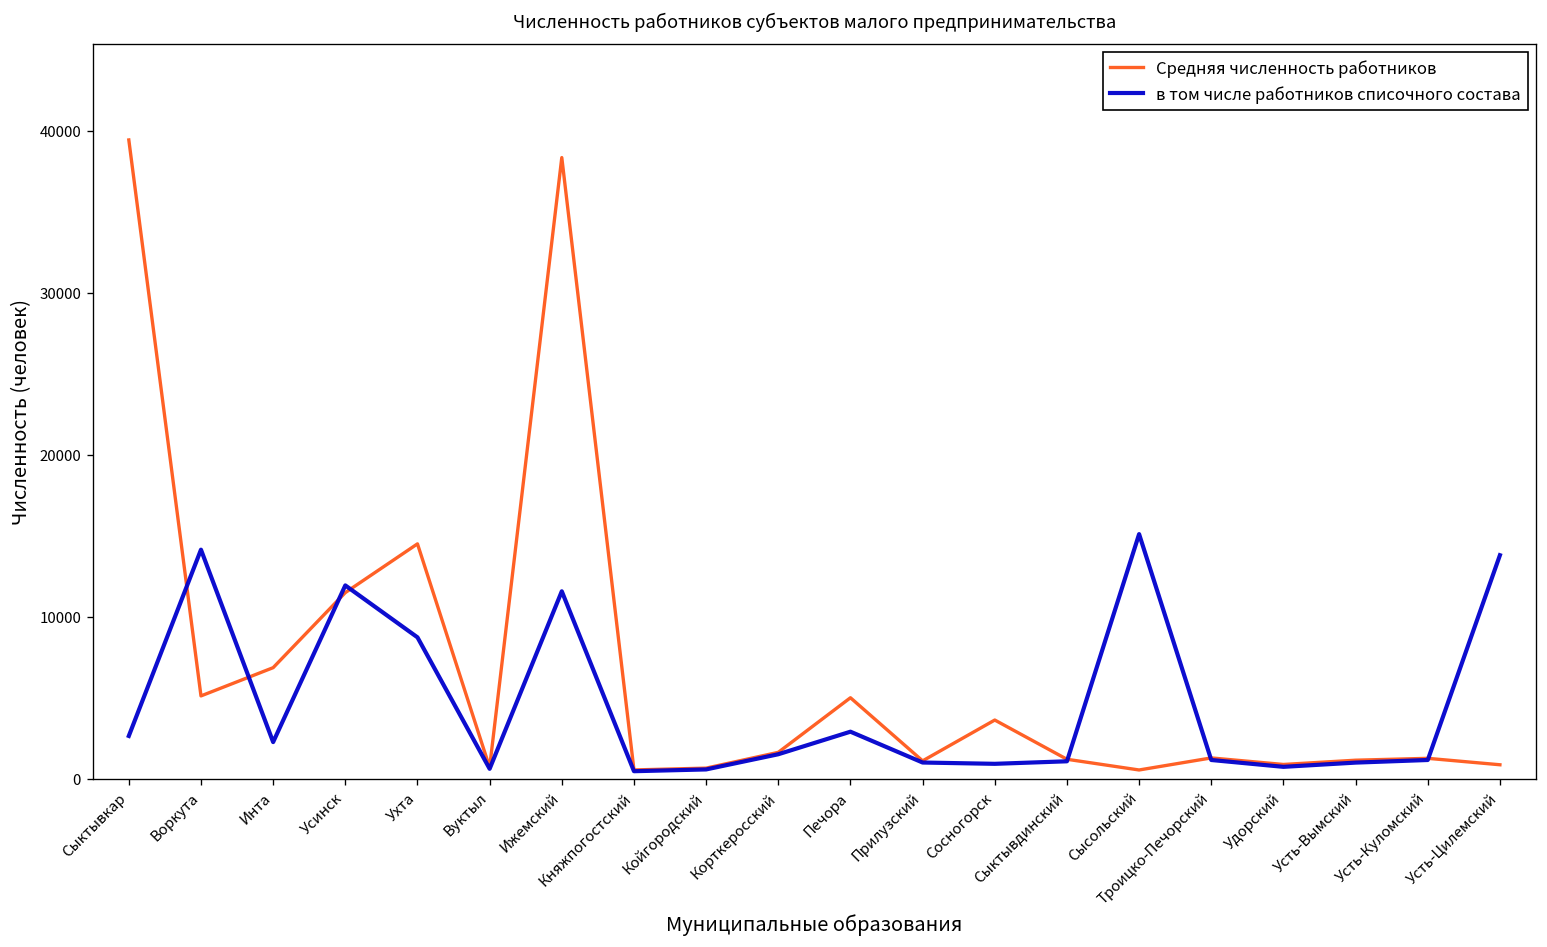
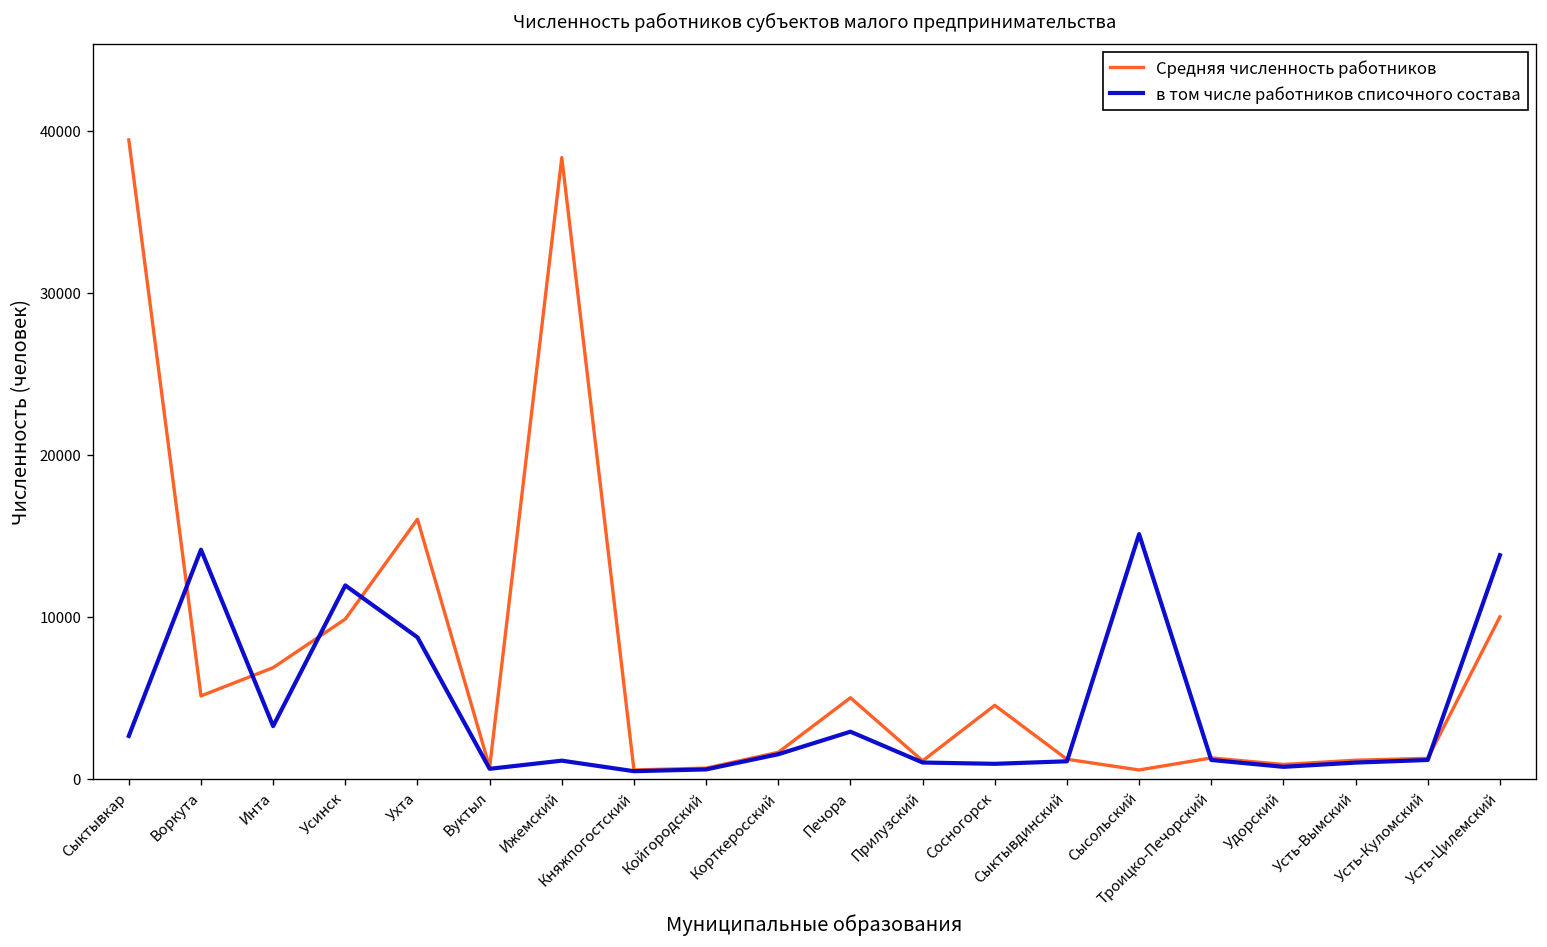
в том числе работников списочного состава, Инта: 2300 -> 3200
Cредняя численность работников, Усинск: 11500 -> 9900
Cредняя численность работников, Ухта: 14500 -> 16000
в том числе работников списочного состава, Ижемский: 11600 -> 1100
Cредняя численность работников, Сосногорск: 3600 -> 4500
Cредняя численность работников, Усть-Цилемский: 900 -> 10000
